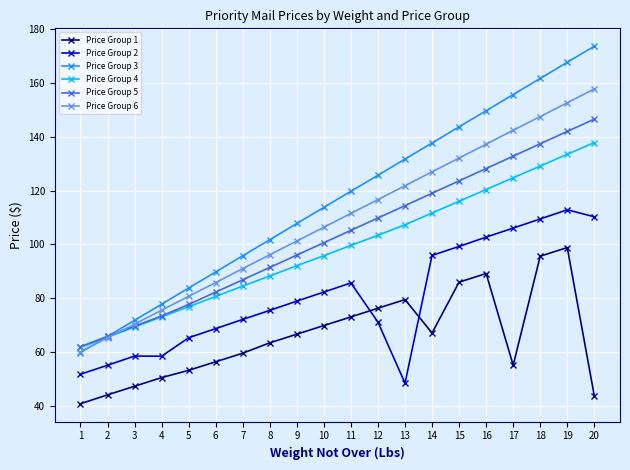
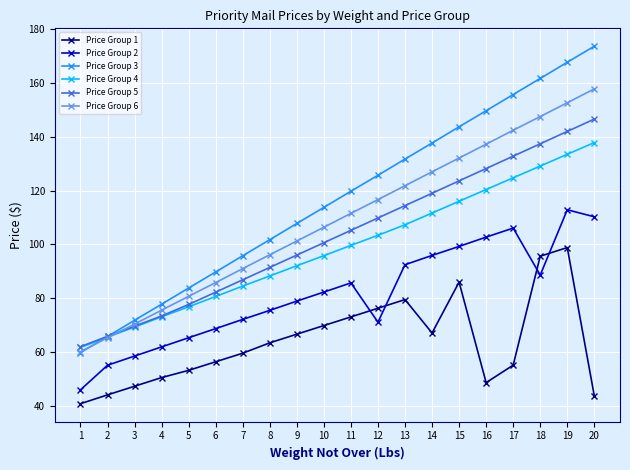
Price Group 2, 1: 52 -> 46
Price Group 2, 4: 59 -> 62
Price Group 2, 13: 49 -> 92
Price Group 1, 16: 89 -> 49
Price Group 2, 18: 109 -> 89
